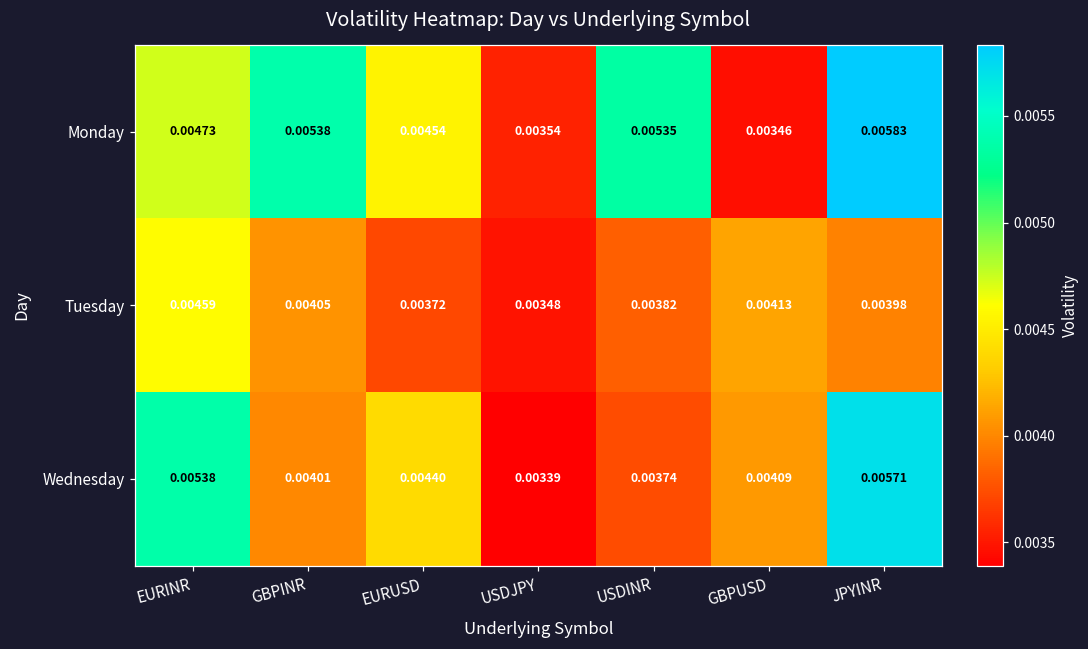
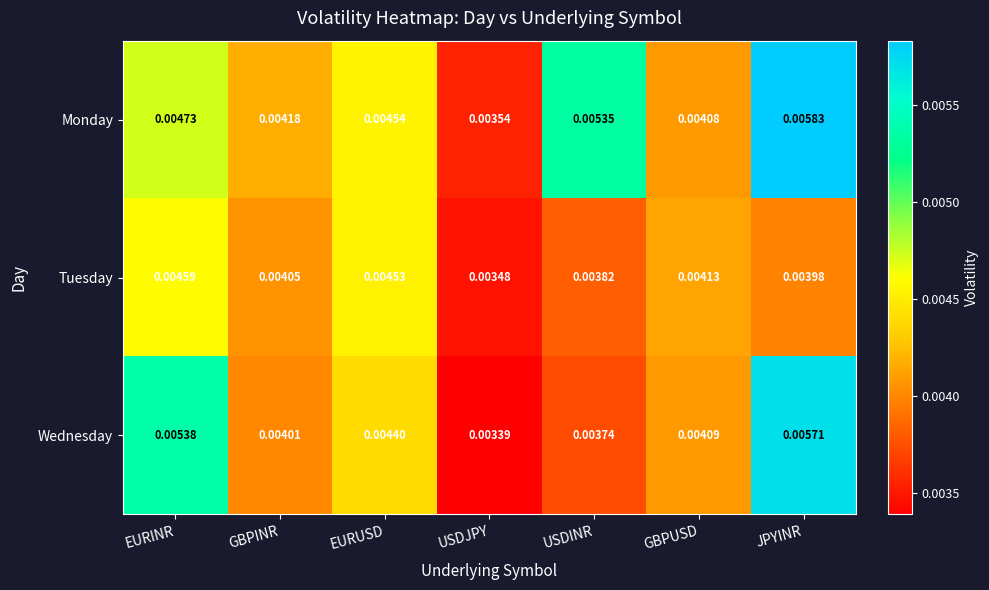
Monday, GBPINR: 0.00538 -> 0.00418
Monday, GBPUSD: 0.00346 -> 0.00408
Tuesday, EURUSD: 0.00372 -> 0.00453
